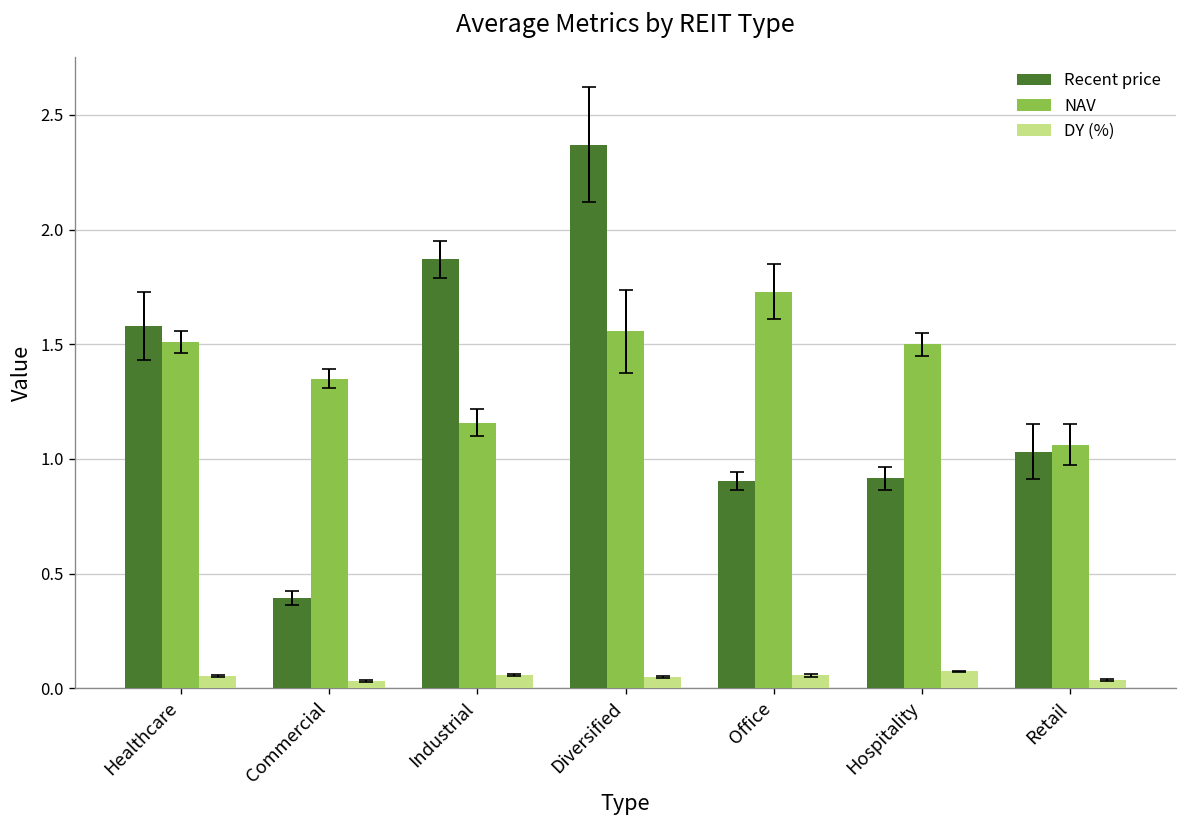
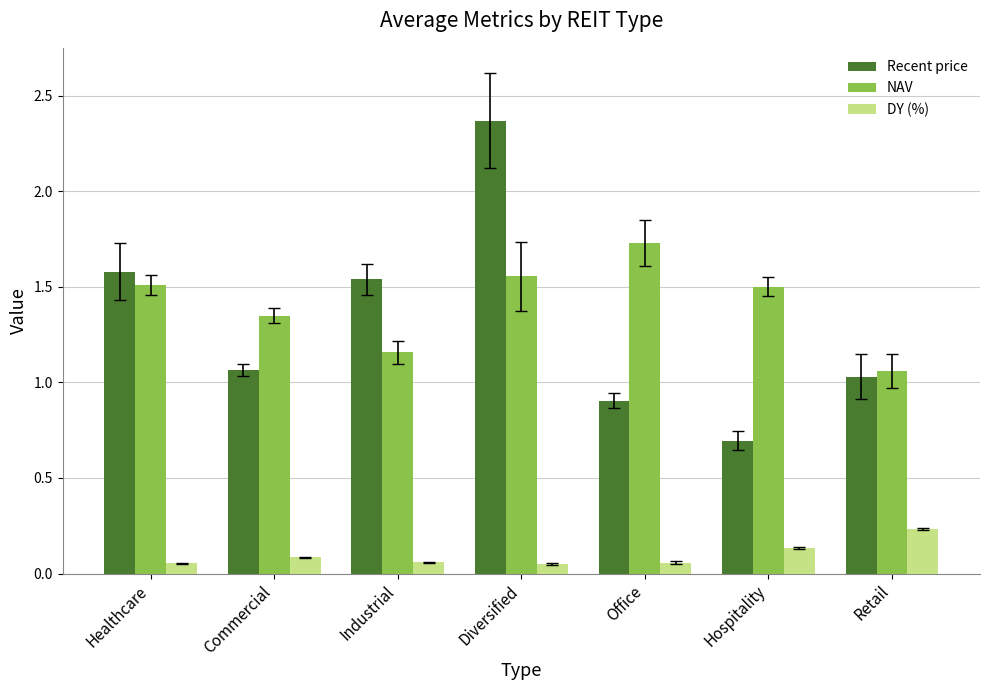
Recent price, Commercial: 0.40 -> 1.07
DY (%), Commercial: 0.03 -> 0.08
Recent price, Industrial: 1.87 -> 1.54
Recent price, Hospitality: 0.92 -> 0.70
DY (%), Hospitality: 0.07 -> 0.13
DY (%), Retail: 0.04 -> 0.23
